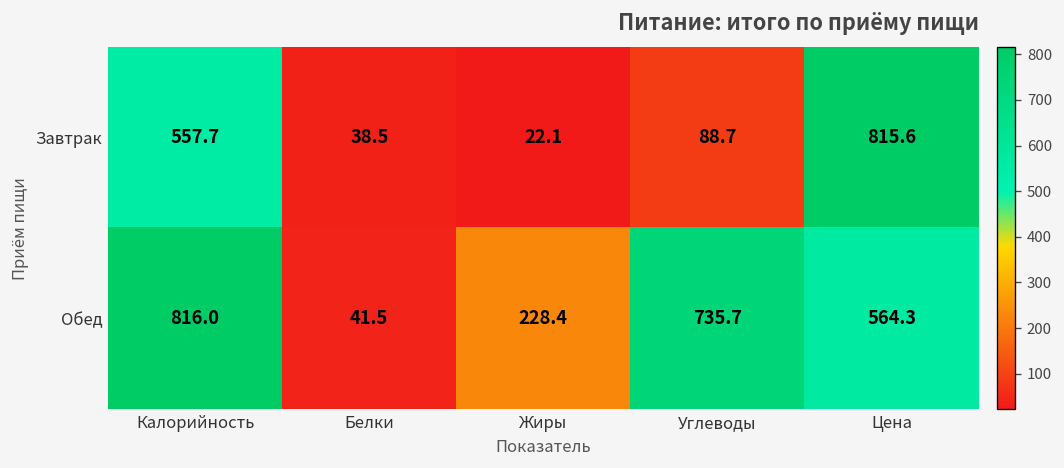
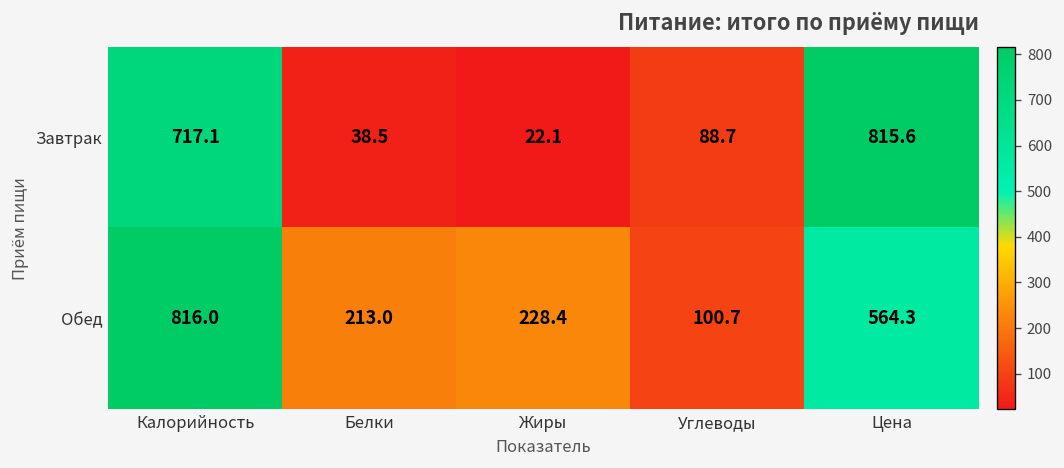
Завтрак, Калорийность: 557.7 -> 717.1
Обед, Белки: 41.5 -> 213.0
Обед, Углеводы: 735.7 -> 100.7
